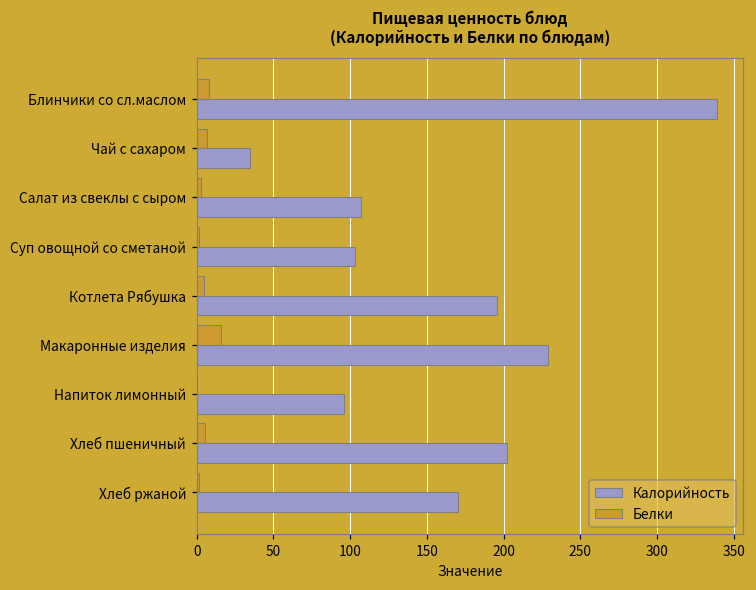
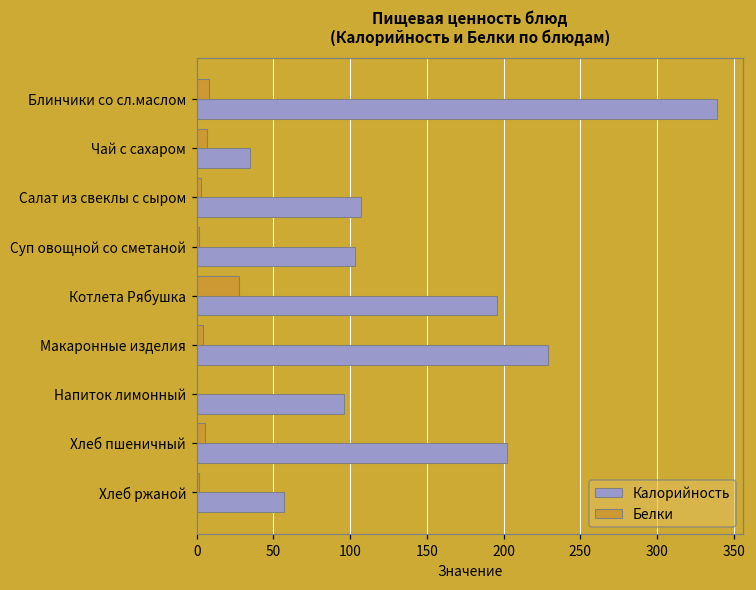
Белки, Котлета Рябушка: 5 -> 27
Белки, Макаронные изделия: 16 -> 4
Калорийность, Хлеб ржаной: 170 -> 57
